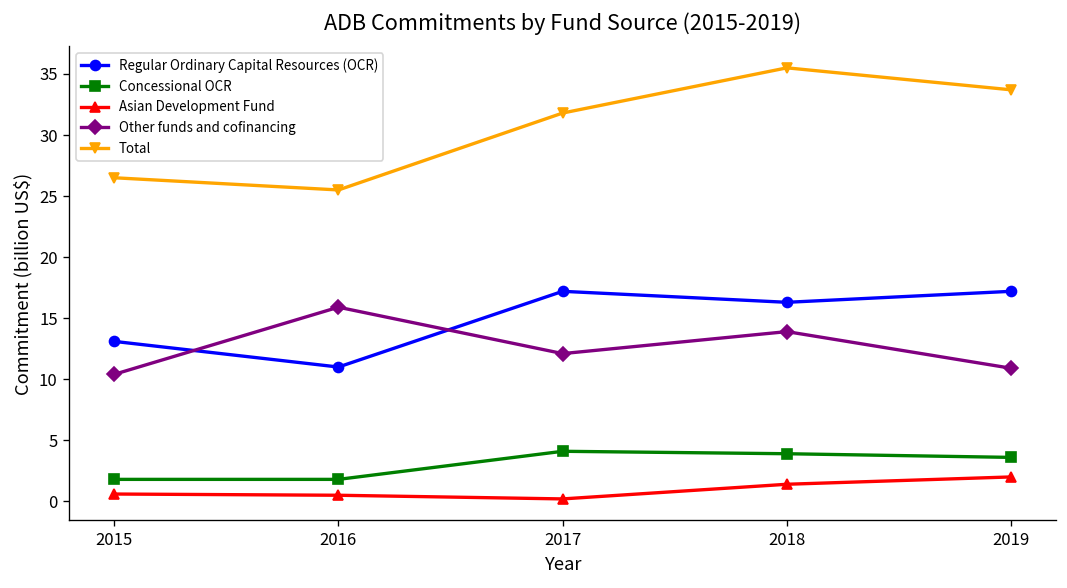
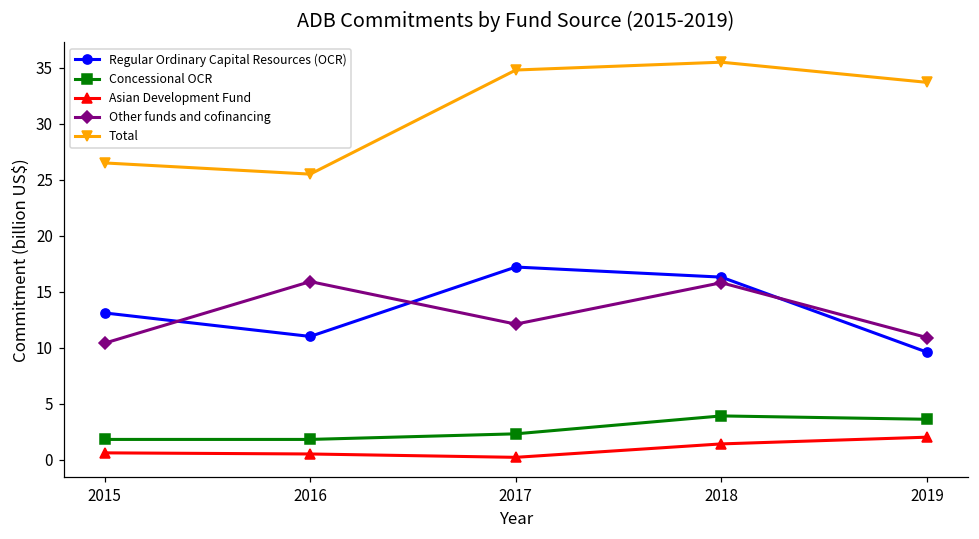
Concessional OCR, 2017: 4.1 -> 2.3
Total, 2017: 31.8 -> 34.8
Other funds and cofinancing, 2018: 13.9 -> 15.8
Regular Ordinary Capital Resources (OCR), 2019: 17.2 -> 9.6
